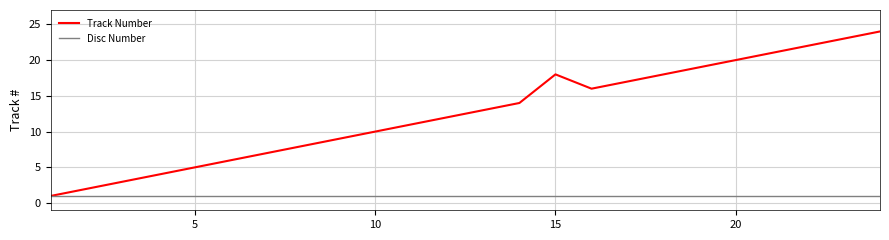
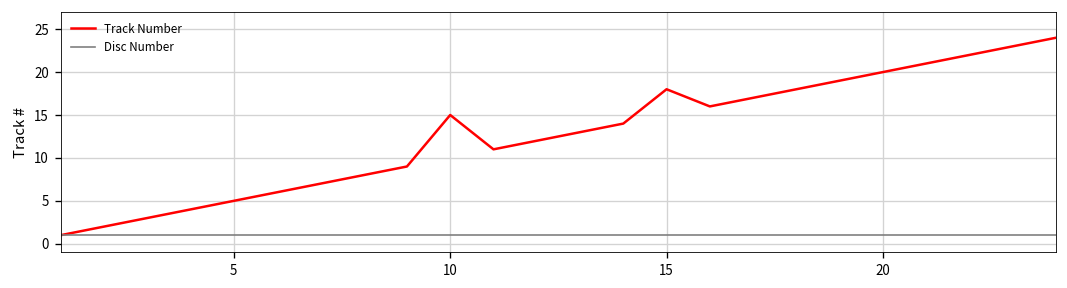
Track Number, 10: 10 -> 15
